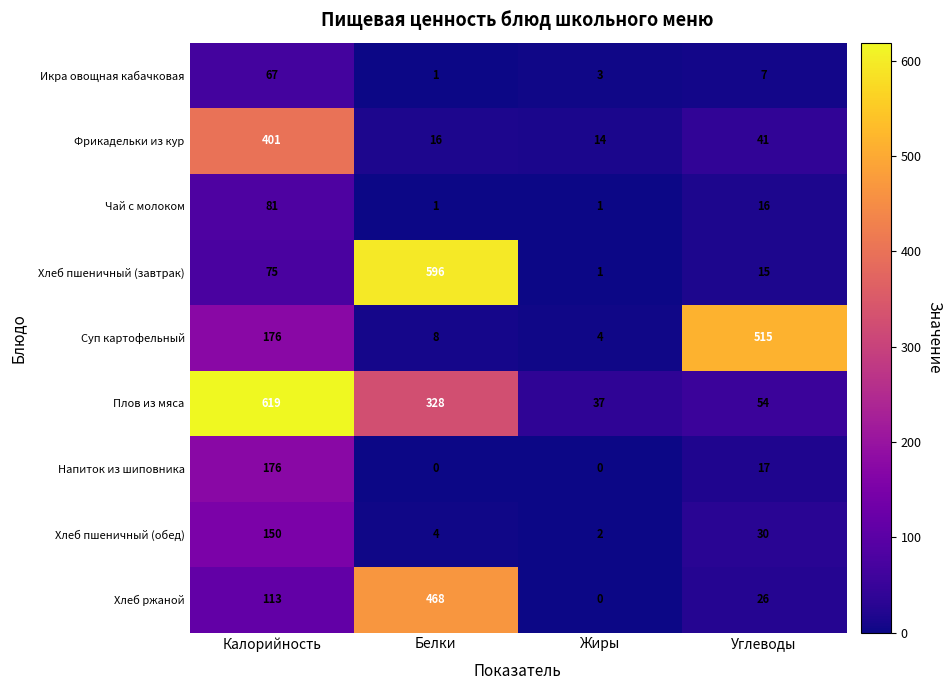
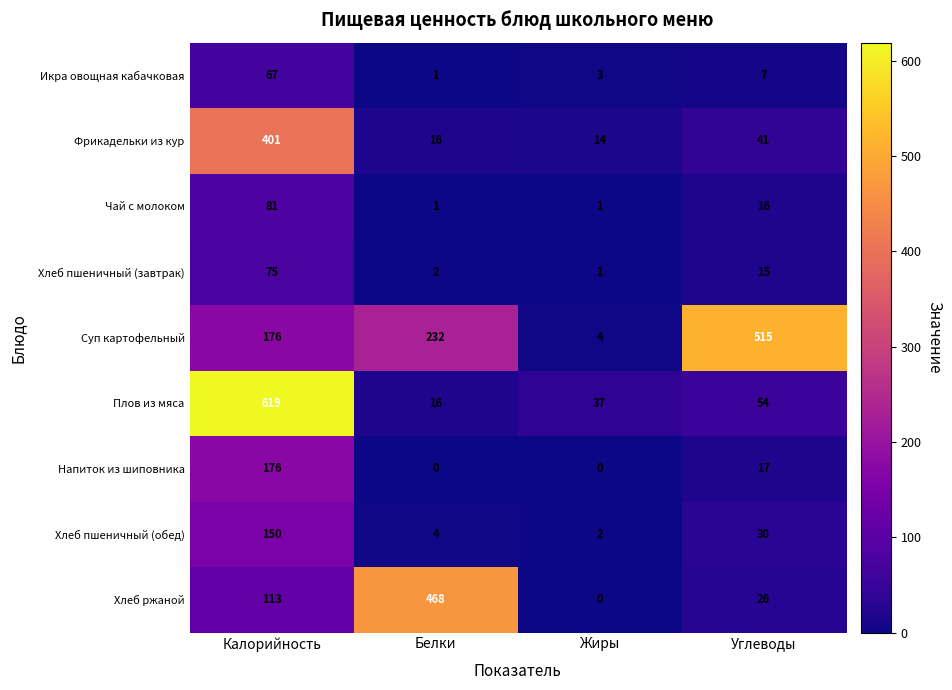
Хлеб пшеничный (завтрак), Белки: 596 -> 2
Суп картофельный, Белки: 8 -> 232
Плов из мяса, Белки: 328 -> 16
